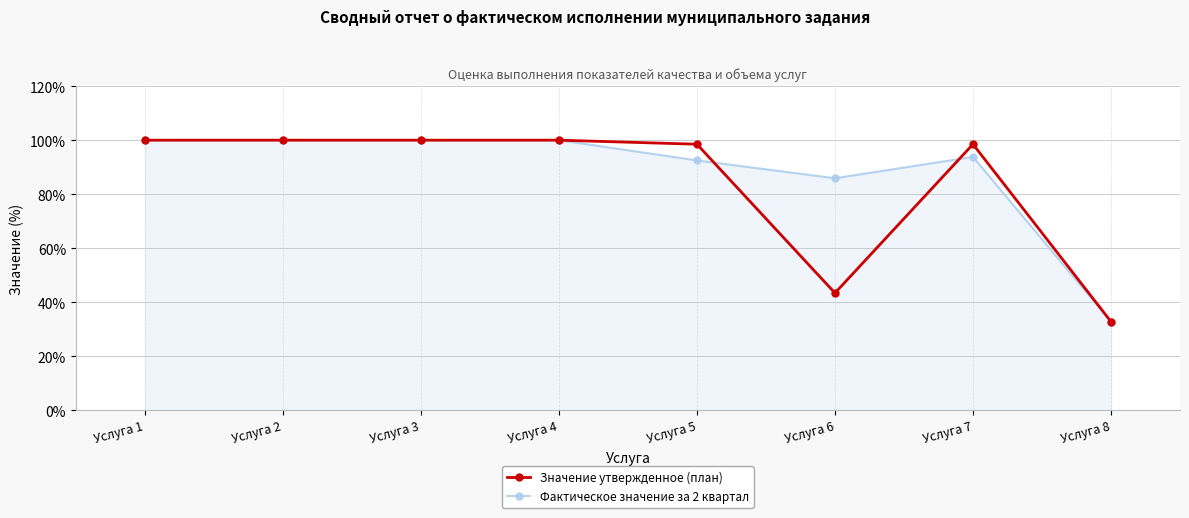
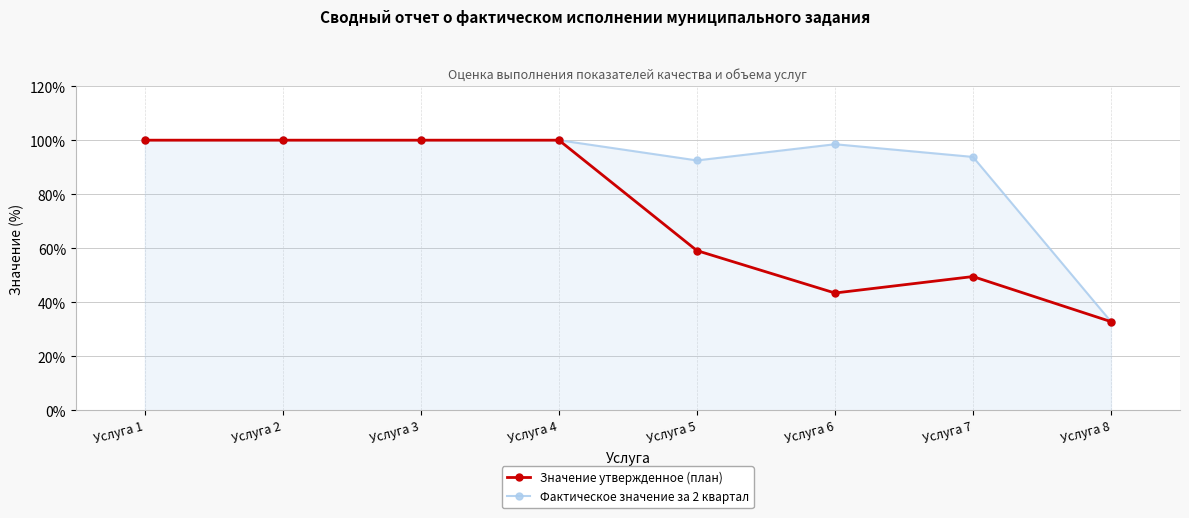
Значение утвержденное (план), Услуга 5: 99% -> 59%
Фактическое значение за 2 квартал, Услуга 6: 86% -> 99%
Значение утвержденное (план), Услуга 7: 99% -> 50%
